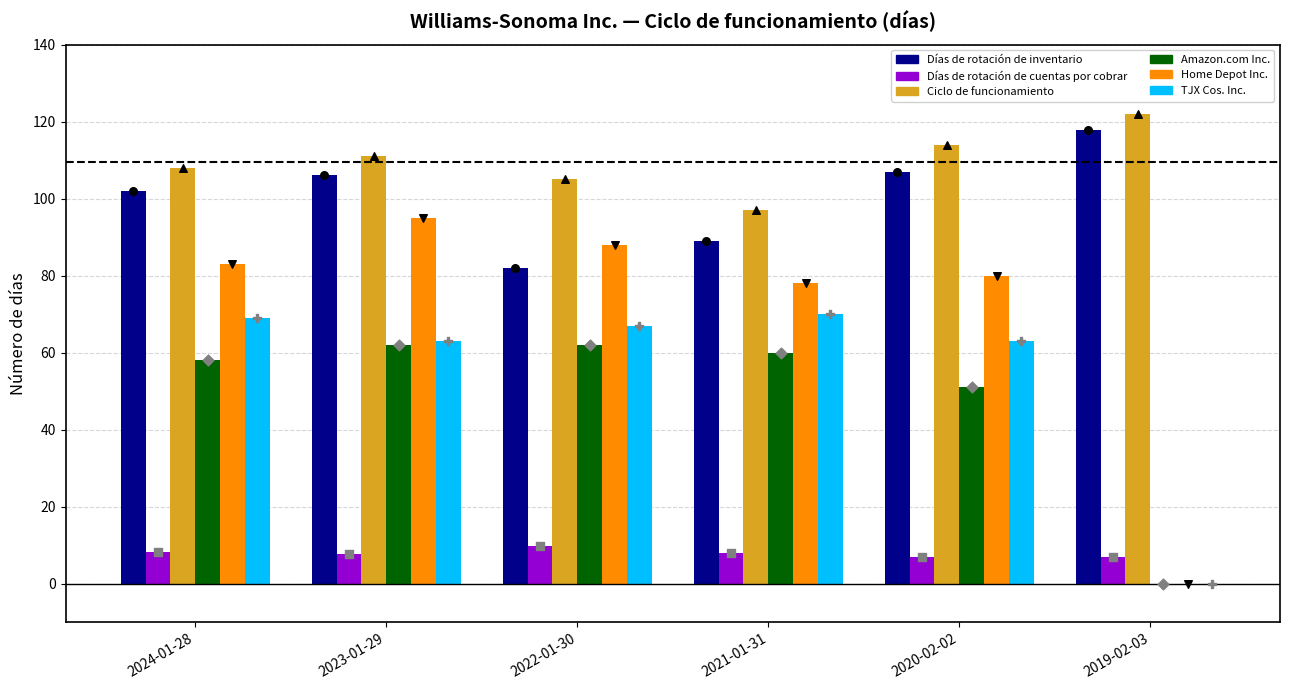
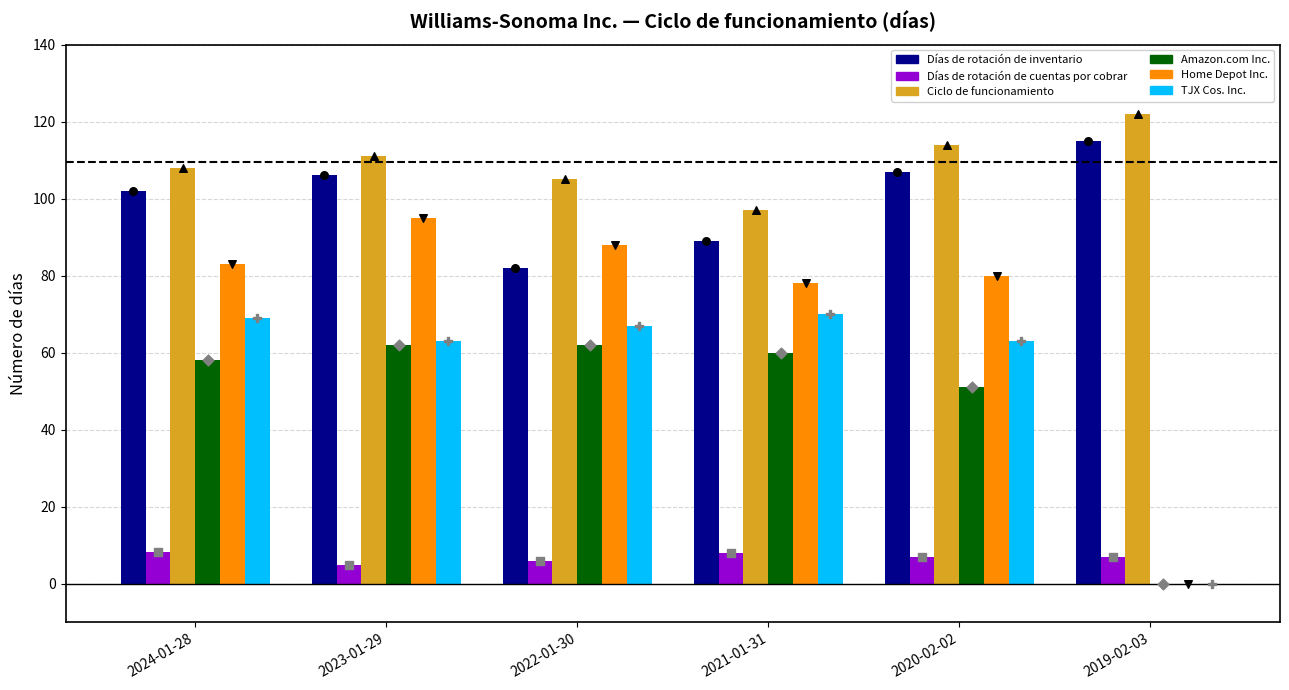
Días de rotación de cuentas por cobrar, 2023-01-29: 8 -> 5
Días de rotación de cuentas por cobrar, 2022-01-30: 10 -> 6
Días de rotación de inventario, 2019-02-03: 118 -> 115
